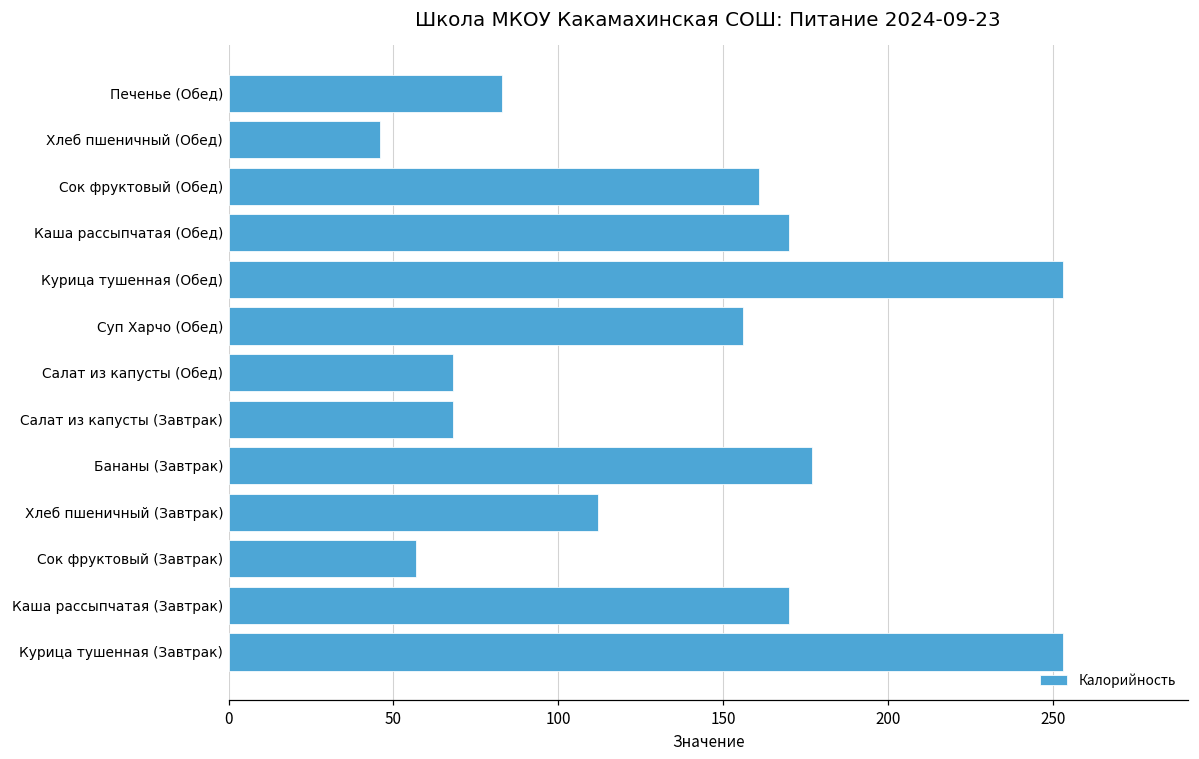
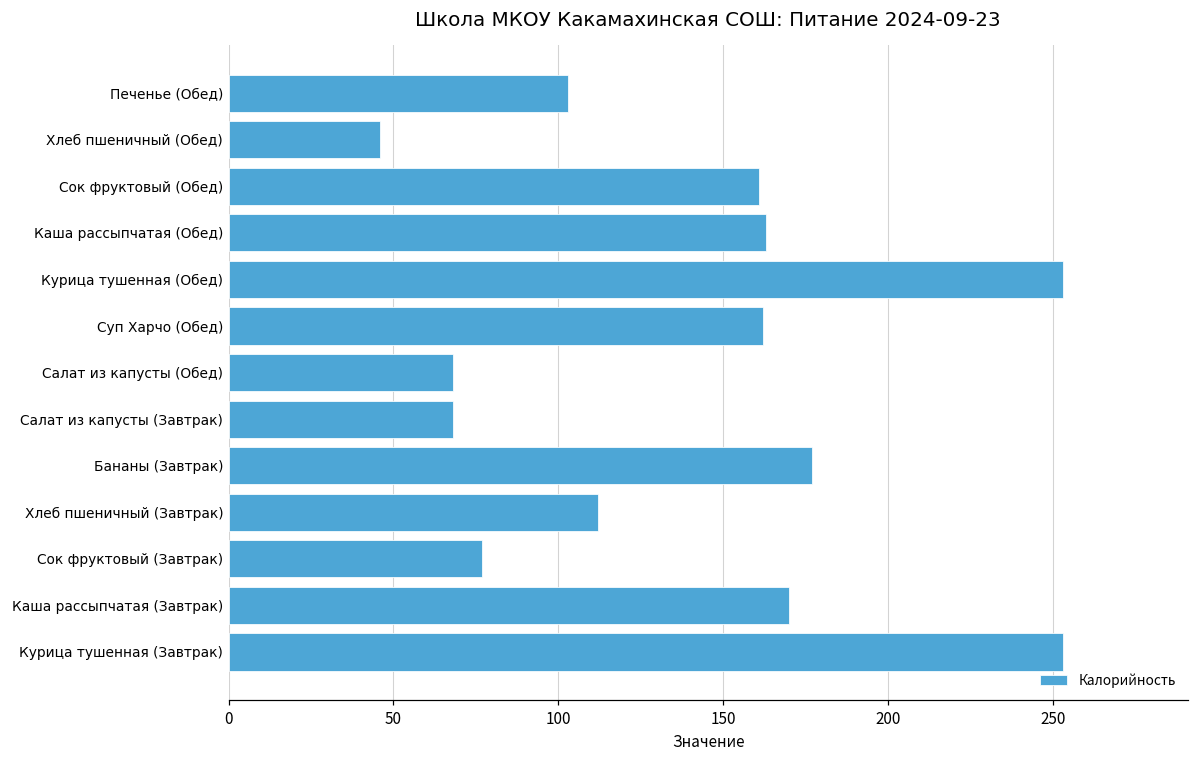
Печенье (Обед): 83 -> 103
Каша рассыпчатая (Обед): 170 -> 163
Суп Харчо (Обед): 156 -> 162
Сок фруктовый (Завтрак): 57 -> 77
